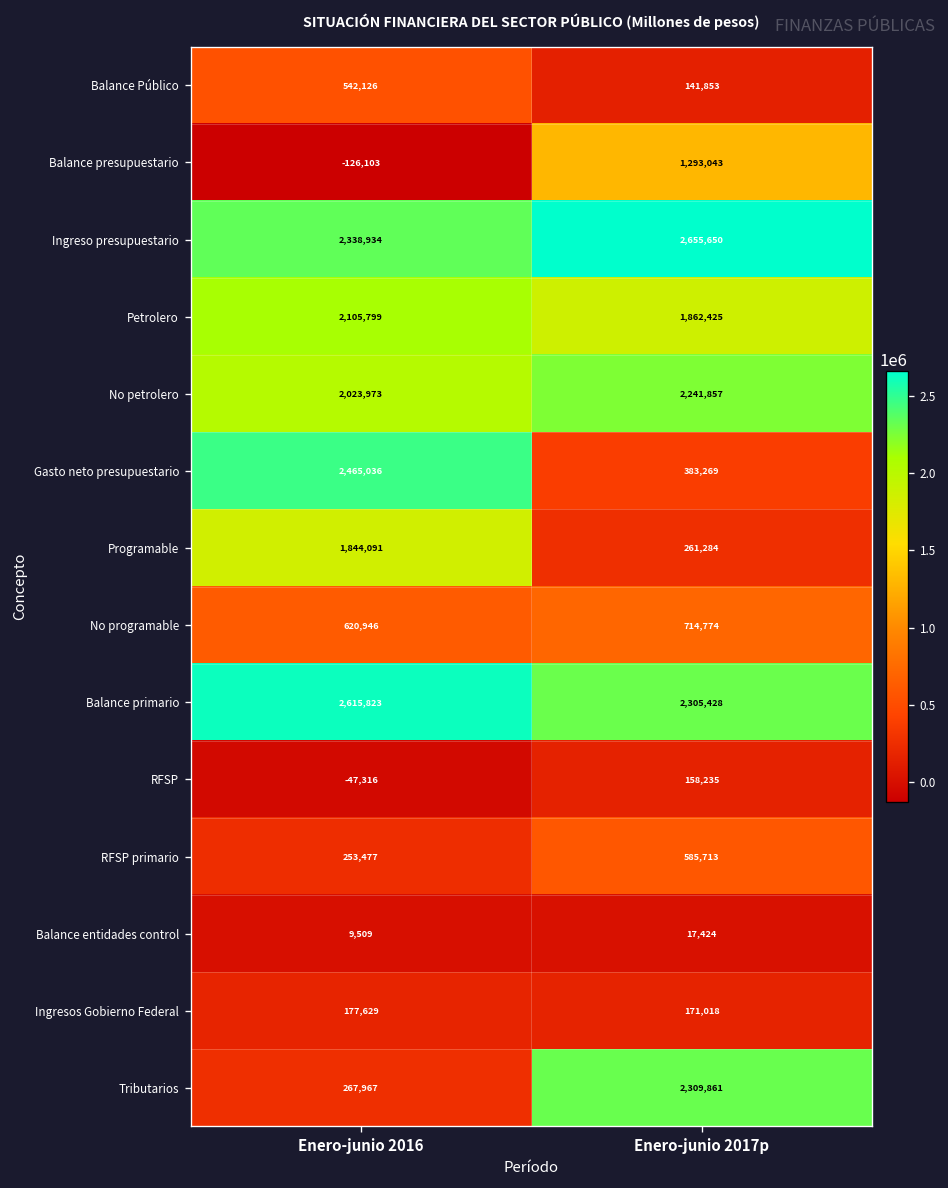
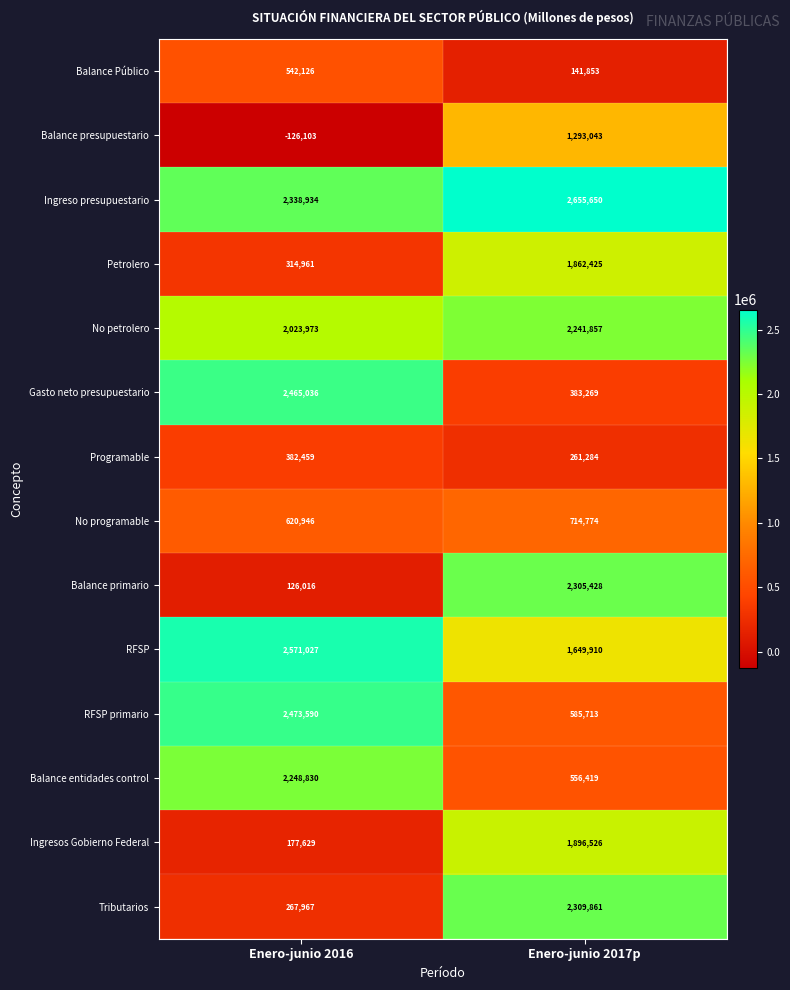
Petrolero, Enero-junio 2016: 2,105,799 -> 314,961
Programable, Enero-junio 2016: 1,844,091 -> 382,459
Balance primario, Enero-junio 2016: 2,615,823 -> 126,016
RFSP, Enero-junio 2016: -47,316 -> 2,571,027
RFSP, Enero-junio 2017p: 158,235 -> 1,649,910
RFSP primario, Enero-junio 2016: 253,477 -> 2,473,590
Balance entidades control, Enero-junio 2016: 9,509 -> 2,248,830
Balance entidades control, Enero-junio 2017p: 17,424 -> 556,419
Ingresos Gobierno Federal, Enero-junio 2017p: 171,018 -> 1,896,526
